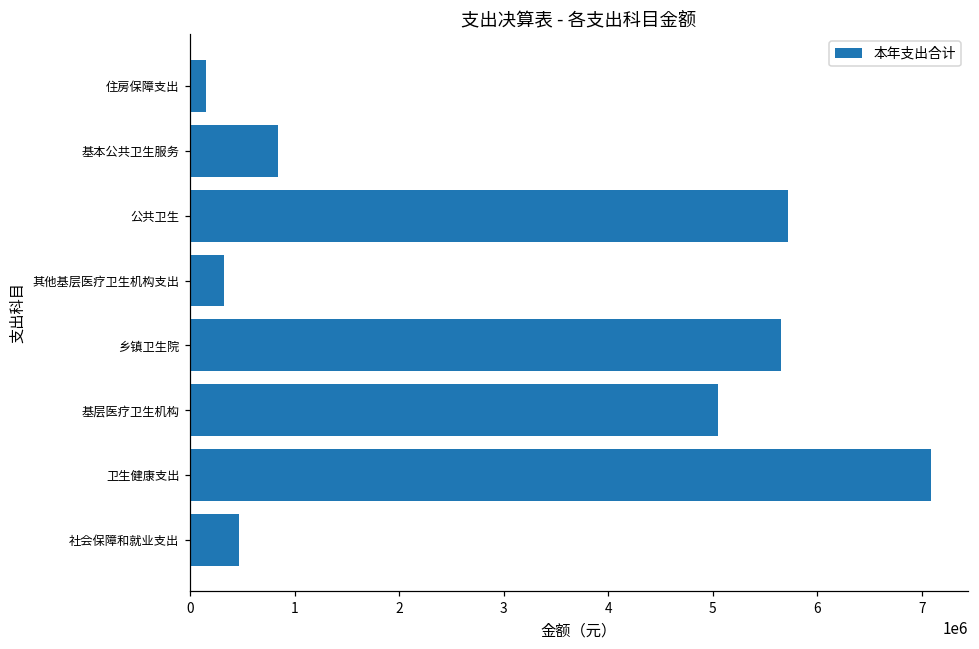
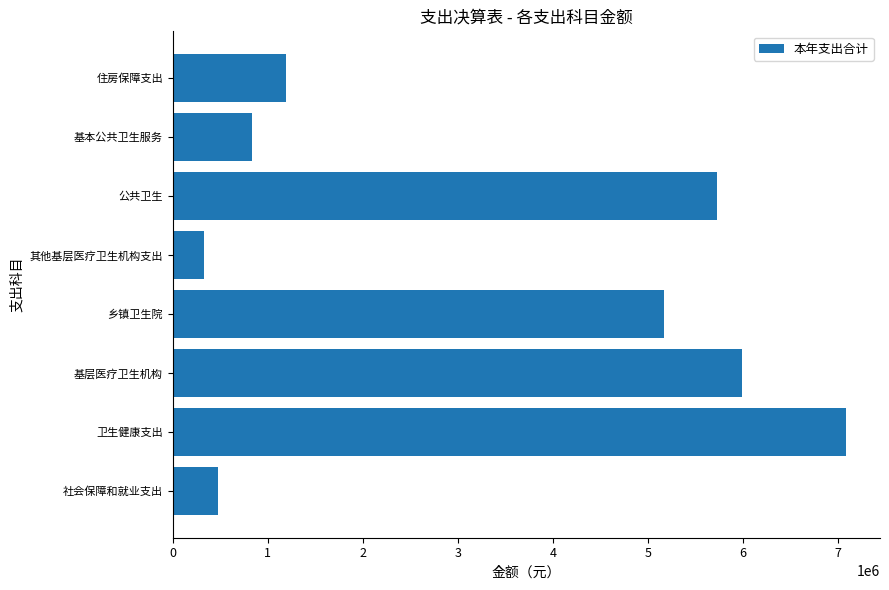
住房保障支出: 200000 -> 1200000
乡镇卫生院: 5700000 -> 5200000
基层医疗卫生机构: 5100000 -> 6000000
